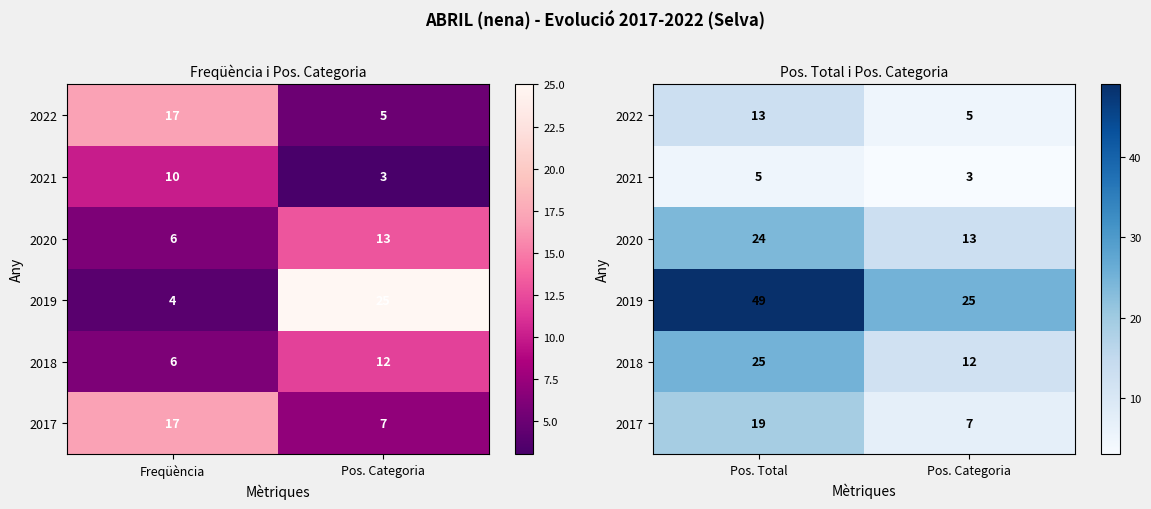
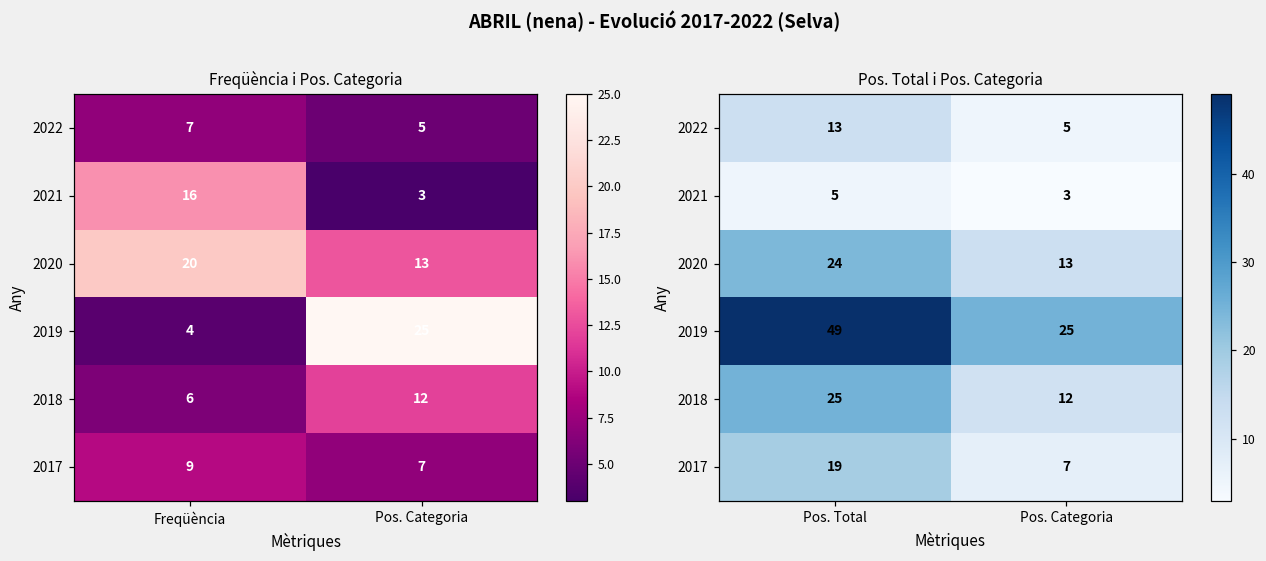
Freqüència i Pos. Categoria, 2022, Freqüència: 17 -> 7
Freqüència i Pos. Categoria, 2021, Freqüència: 10 -> 16
Freqüència i Pos. Categoria, 2020, Freqüència: 6 -> 20
Freqüència i Pos. Categoria, 2017, Freqüència: 17 -> 9
